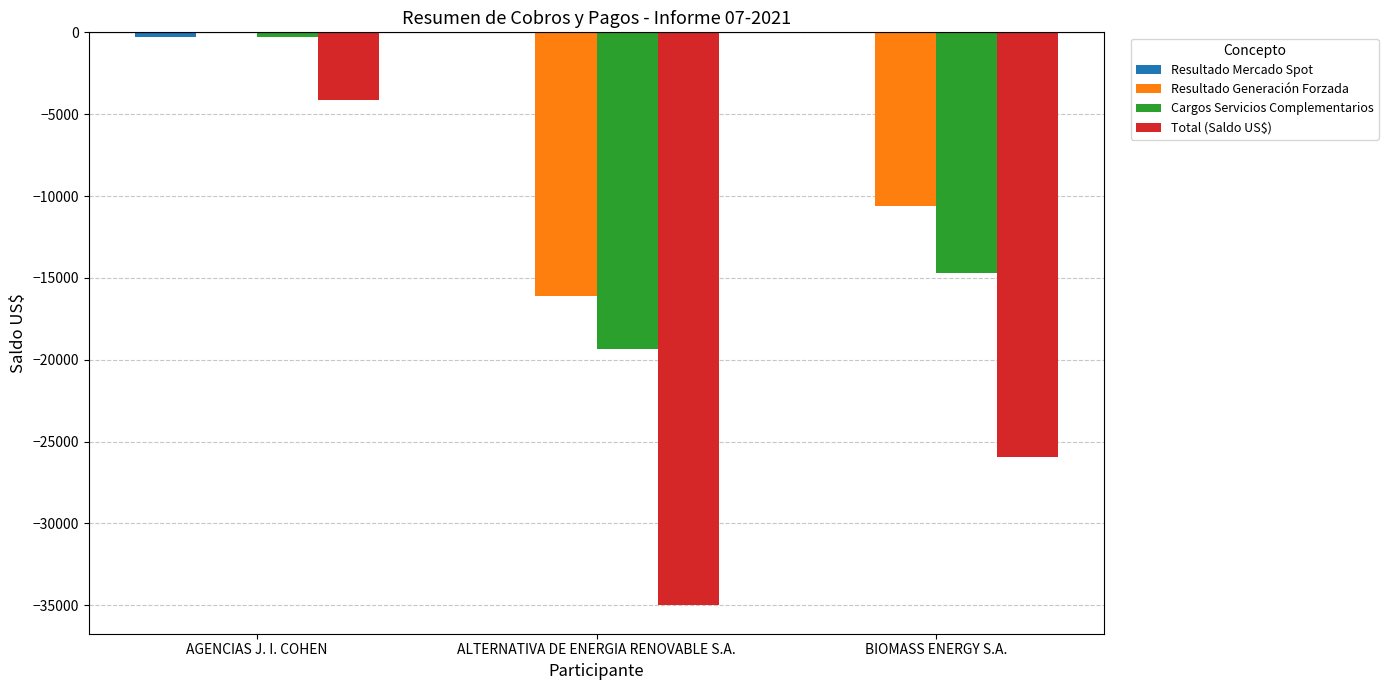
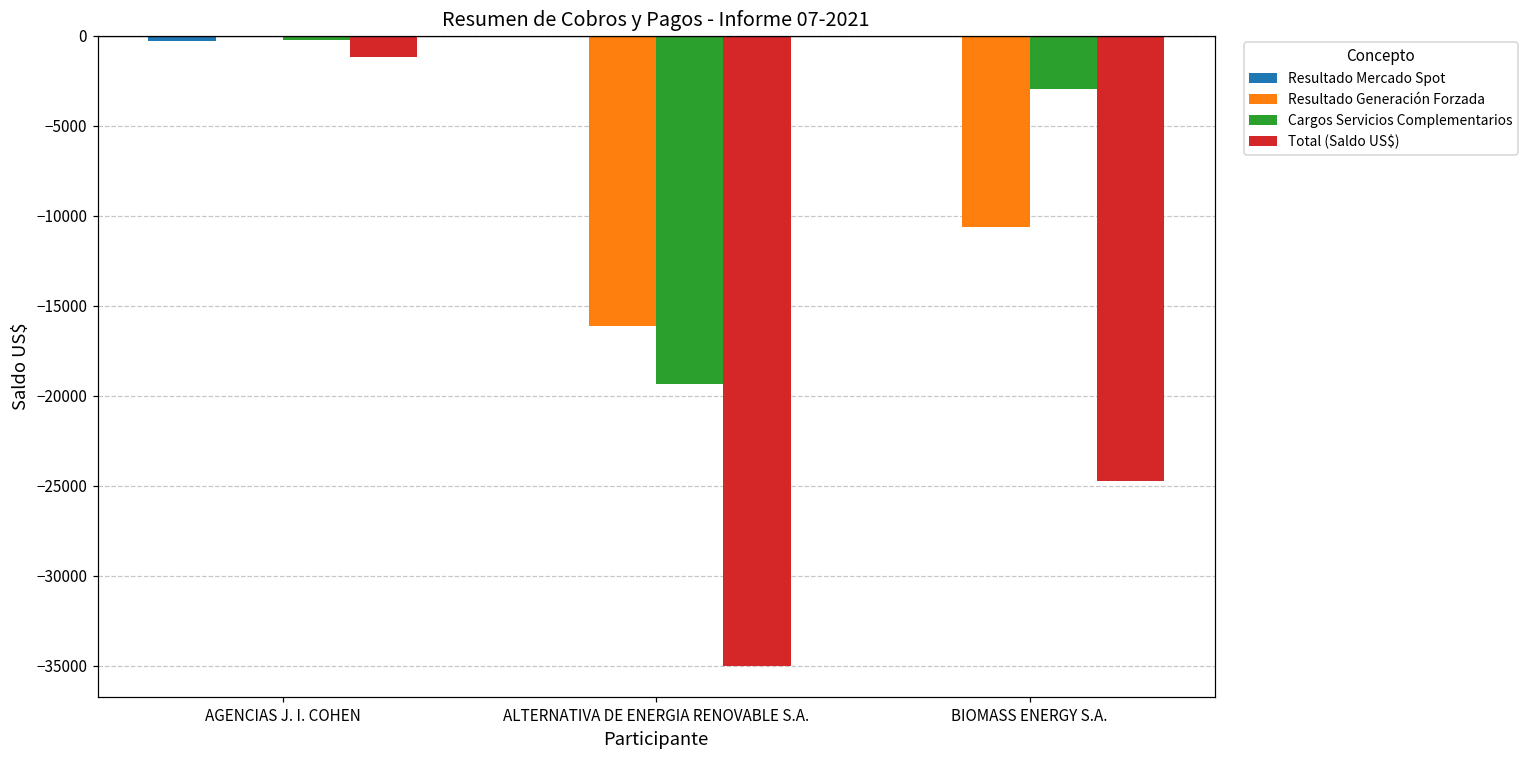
Total (Saldo US$), AGENCIAS J. I. COHEN: -4200 -> -1200
Cargos Servicios Complementarios, BIOMASS ENERGY S.A.: -14700 -> -3000
Total (Saldo US$), BIOMASS ENERGY S.A.: -25900 -> -24800
